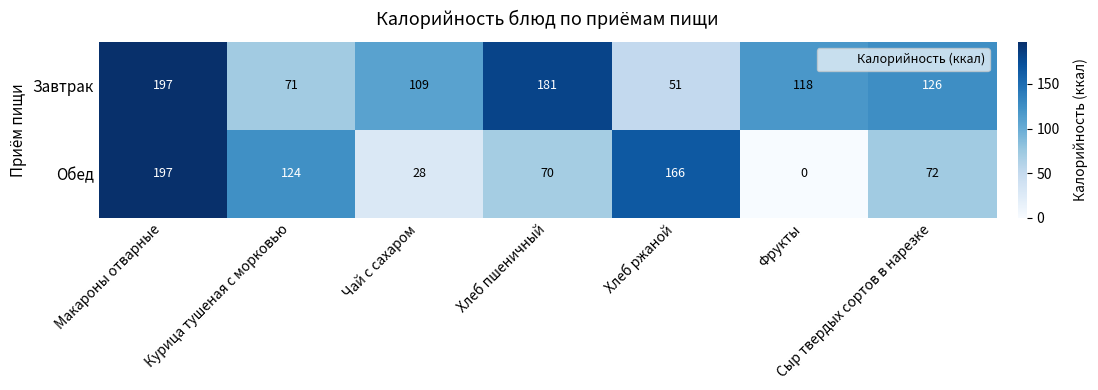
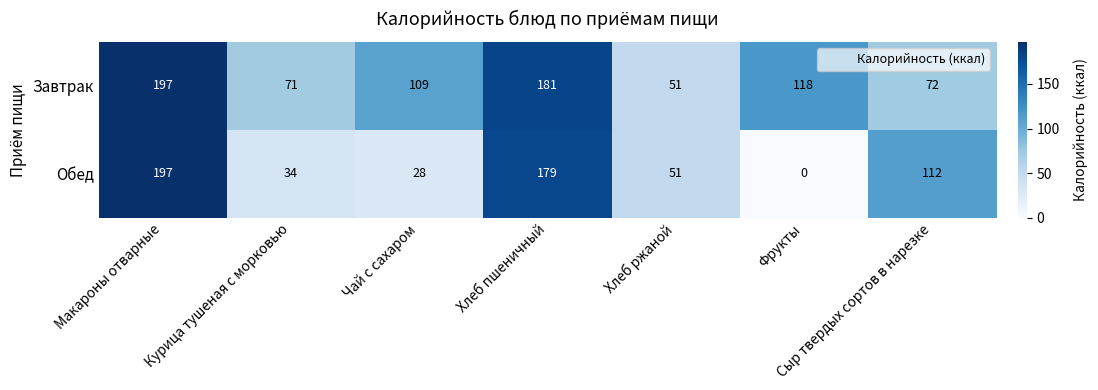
Завтрак, Сыр твердых сортов в нарезке: 126 -> 72
Обед, Курица тушеная с морковью: 124 -> 34
Обед, Хлеб пшеничный: 70 -> 179
Обед, Хлеб ржаной: 166 -> 51
Обед, Сыр твердых сортов в нарезке: 72 -> 112
